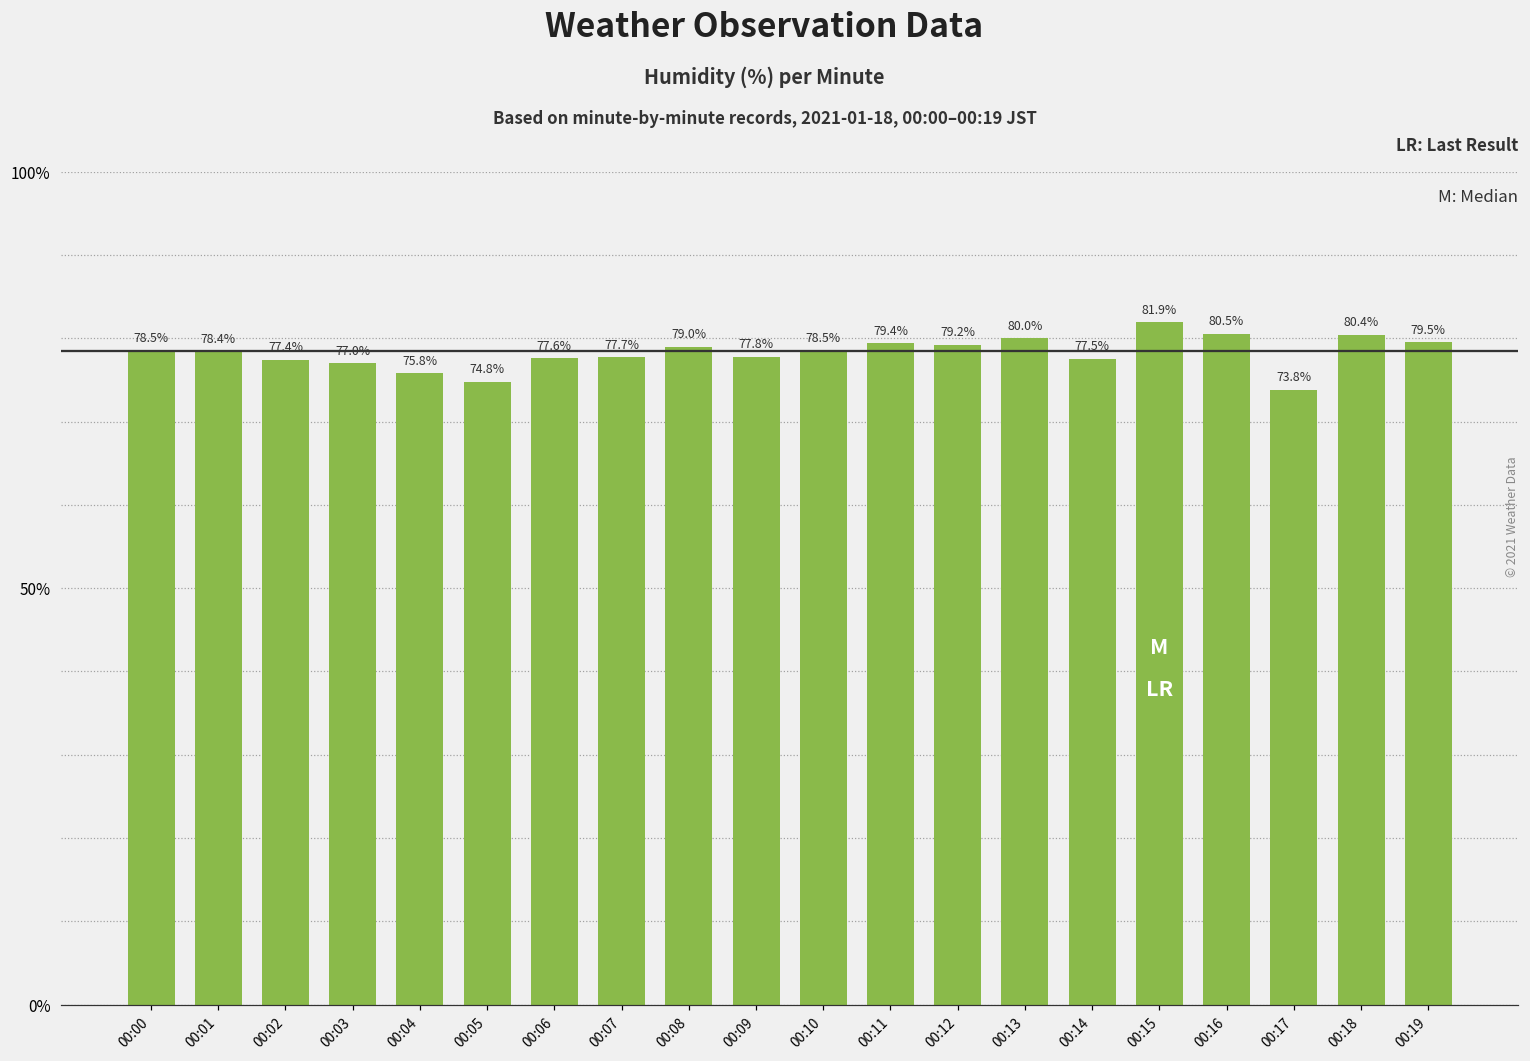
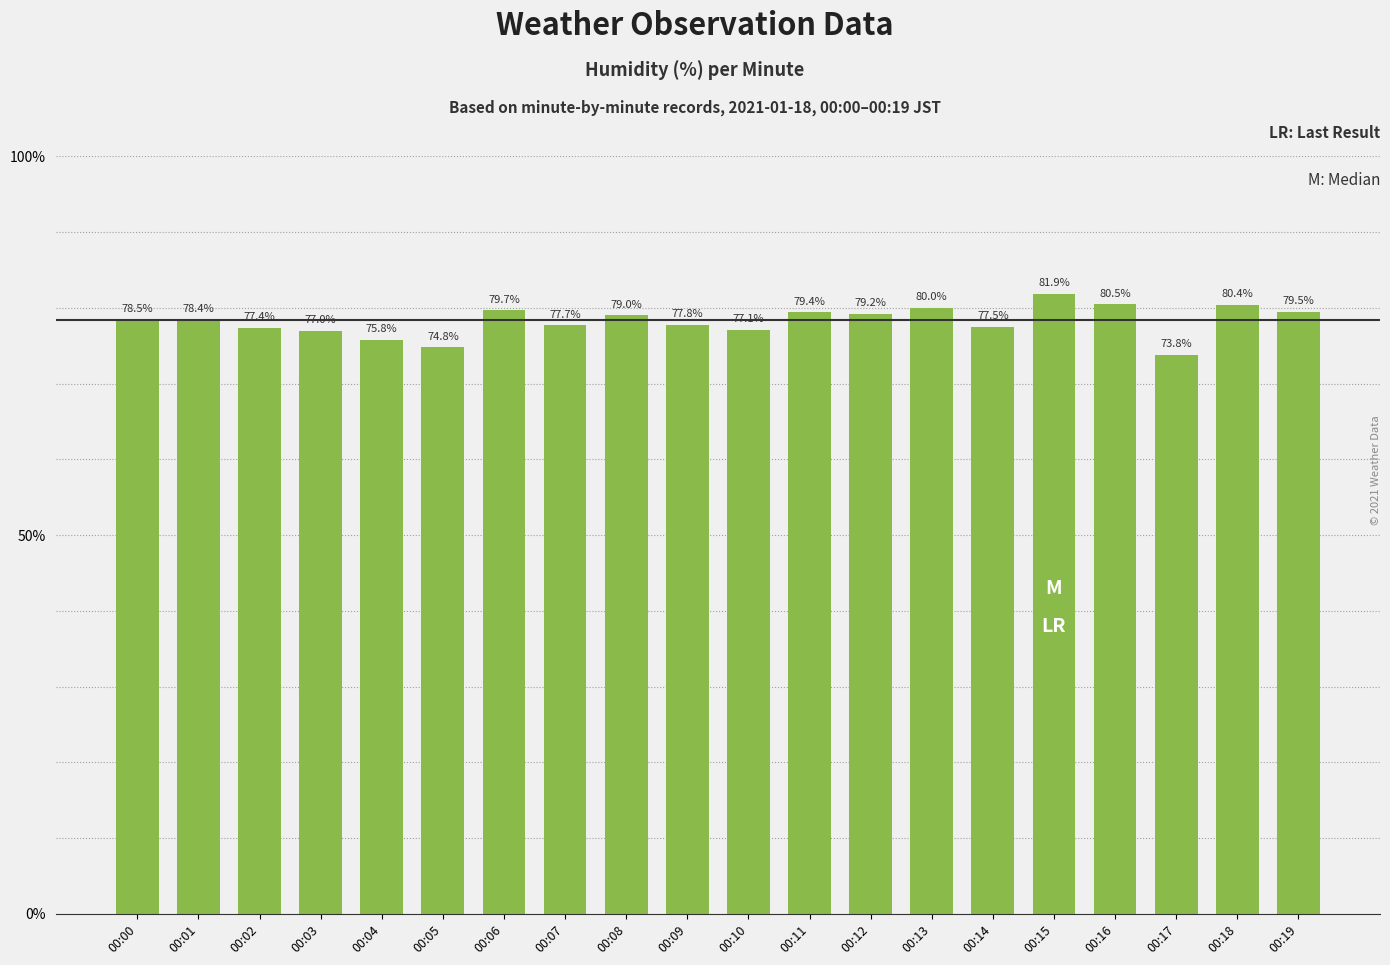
00:06: 77.6% -> 79.7%
00:10: 78.5% -> 77.1%
